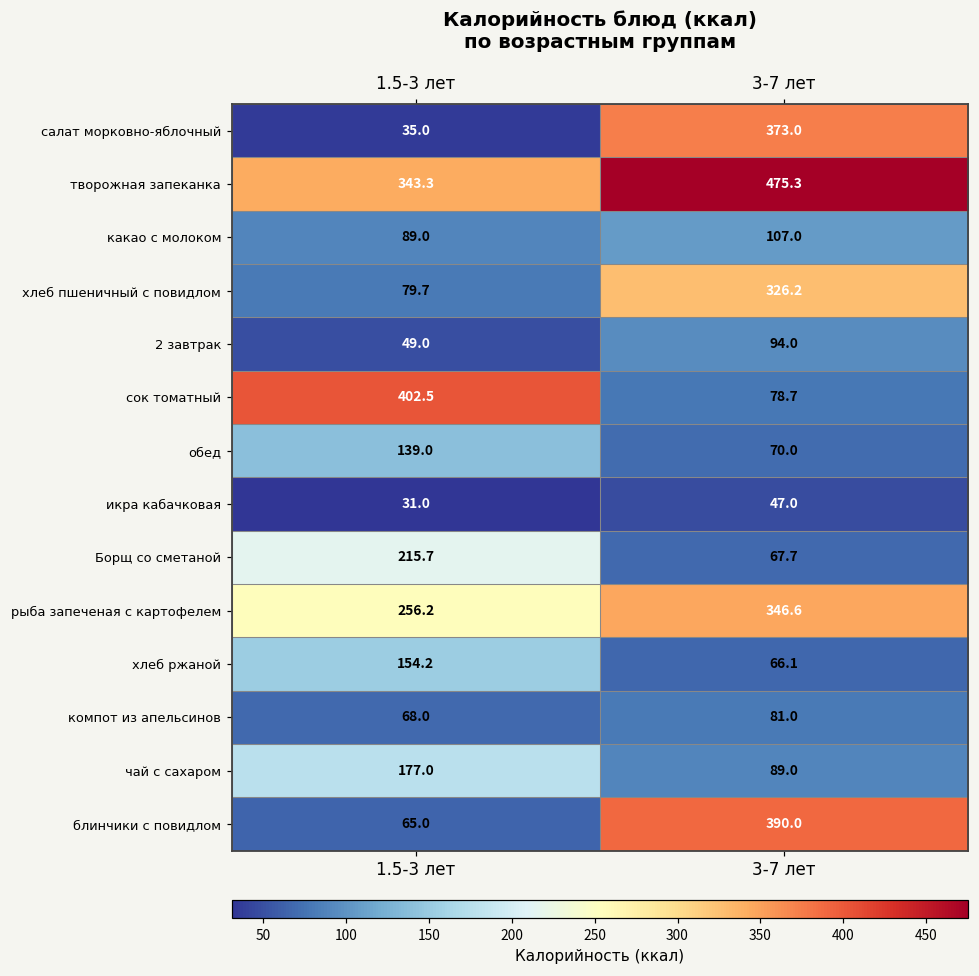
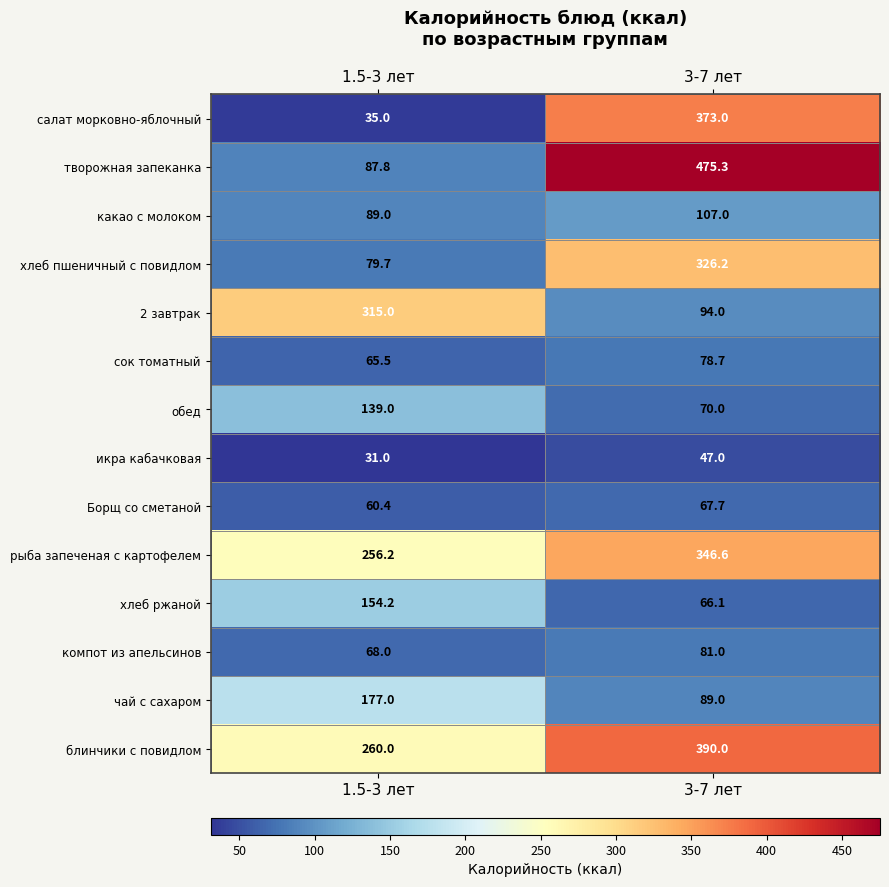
творожная запеканка, 1.5-3 лет: 343.3 -> 87.8
2 завтрак, 1.5-3 лет: 49.0 -> 315.0
сок томатный, 1.5-3 лет: 402.5 -> 65.5
Борщ со сметаной, 1.5-3 лет: 215.7 -> 60.4
блинчики с повидлом, 1.5-3 лет: 65.0 -> 260.0
